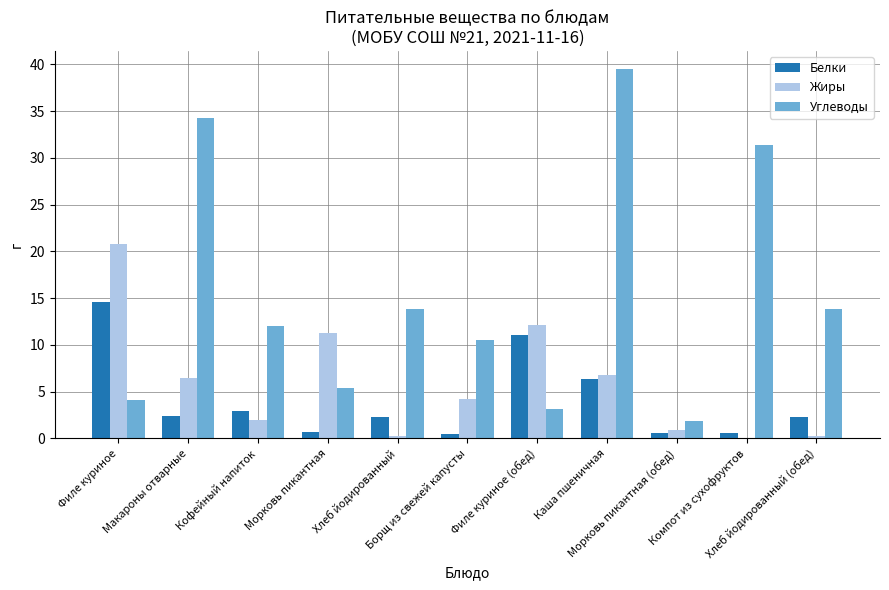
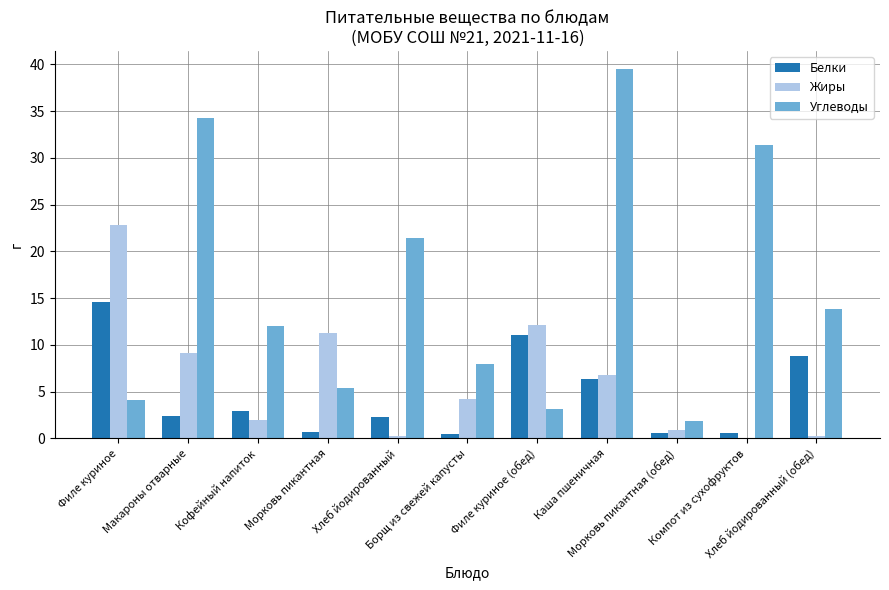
Жиры, Филе куриное: 21 -> 23
Жиры, Макароны отварные: 6 -> 9
Углеводы, Хлеб йодированный: 14 -> 21
Углеводы, Борщ из свежей капусты: 11 -> 8
Белки, Хлеб йодированный (обед): 2 -> 9
